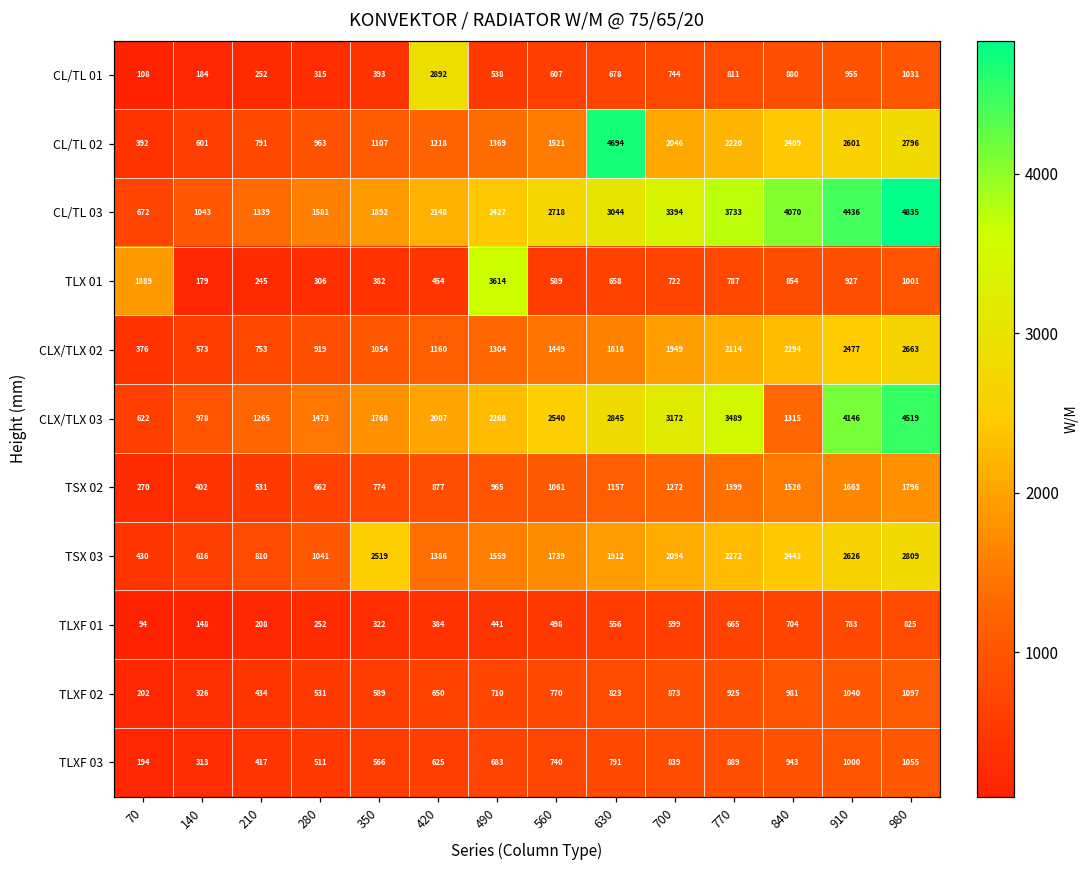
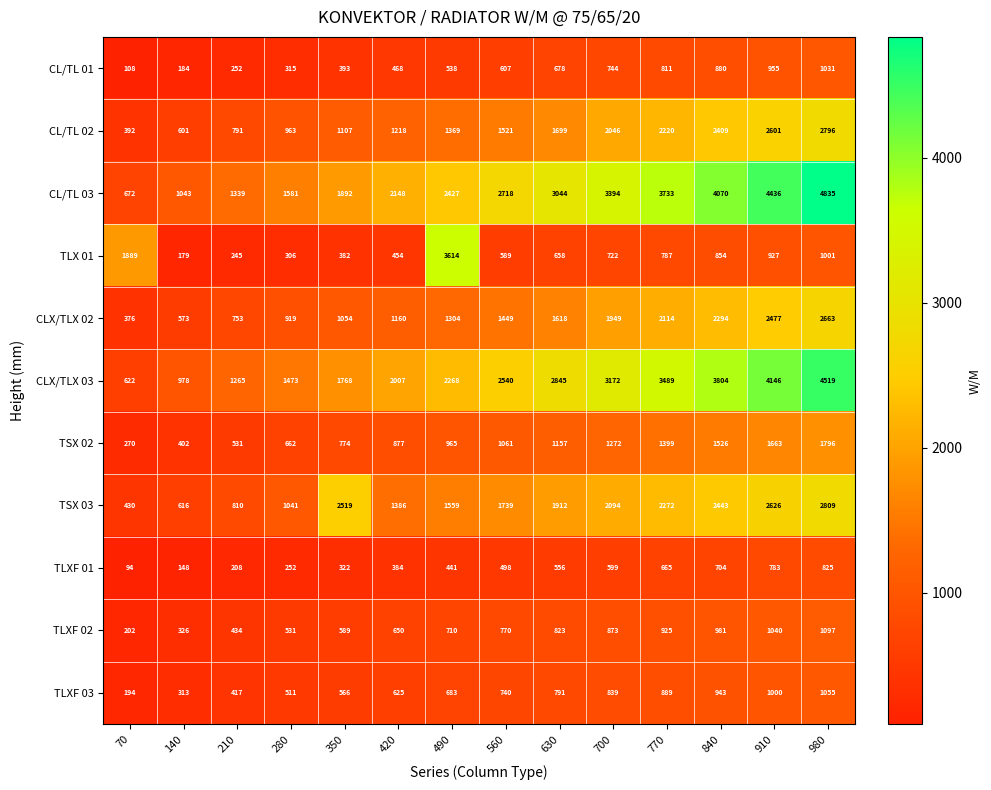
CL/TL 01, 420: 2892 -> 468
CL/TL 02, 630: 4694 -> 1699
CLX/TLX 03, 840: 1315 -> 3804
